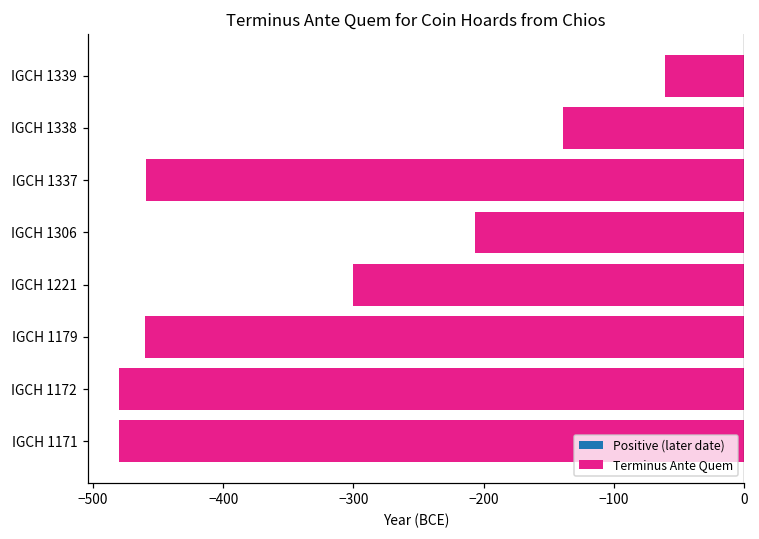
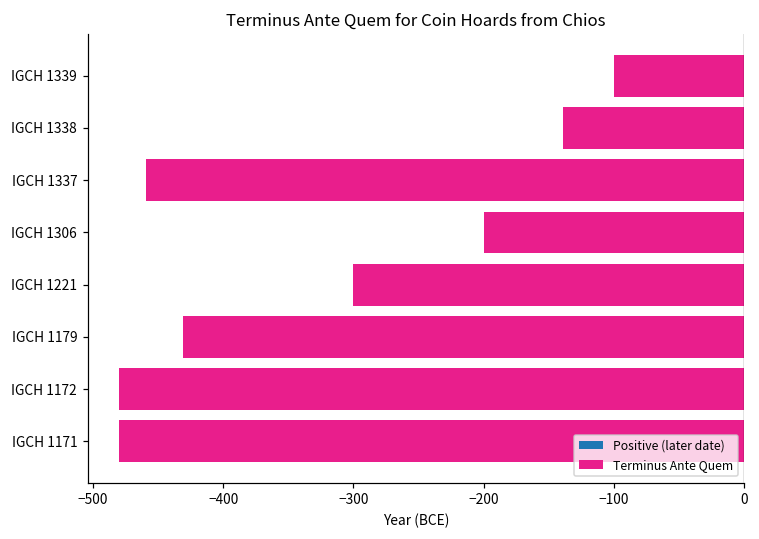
IGCH 1339: -61 -> -100
IGCH 1306: -207 -> -200
IGCH 1179: -460 -> -431
